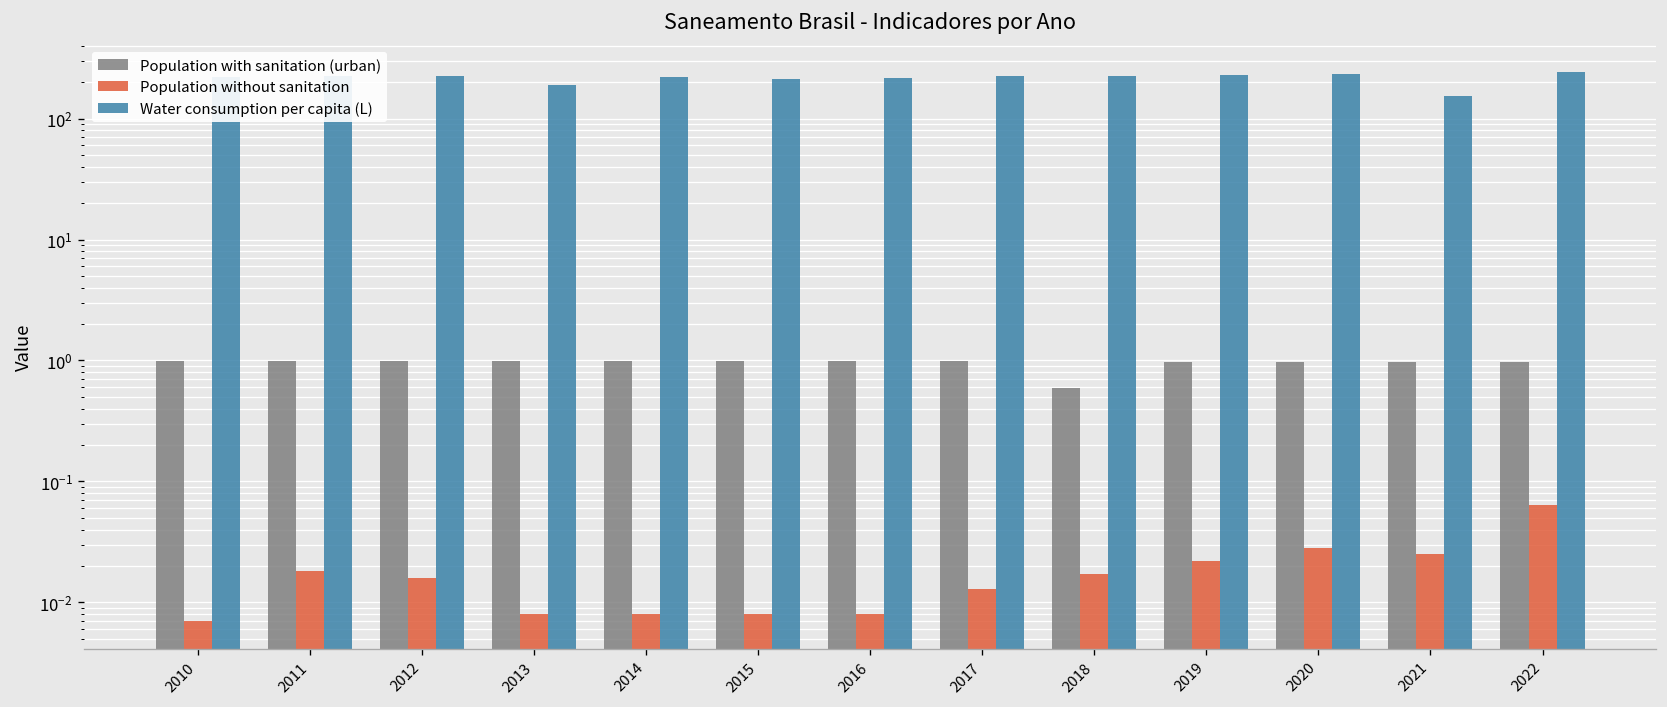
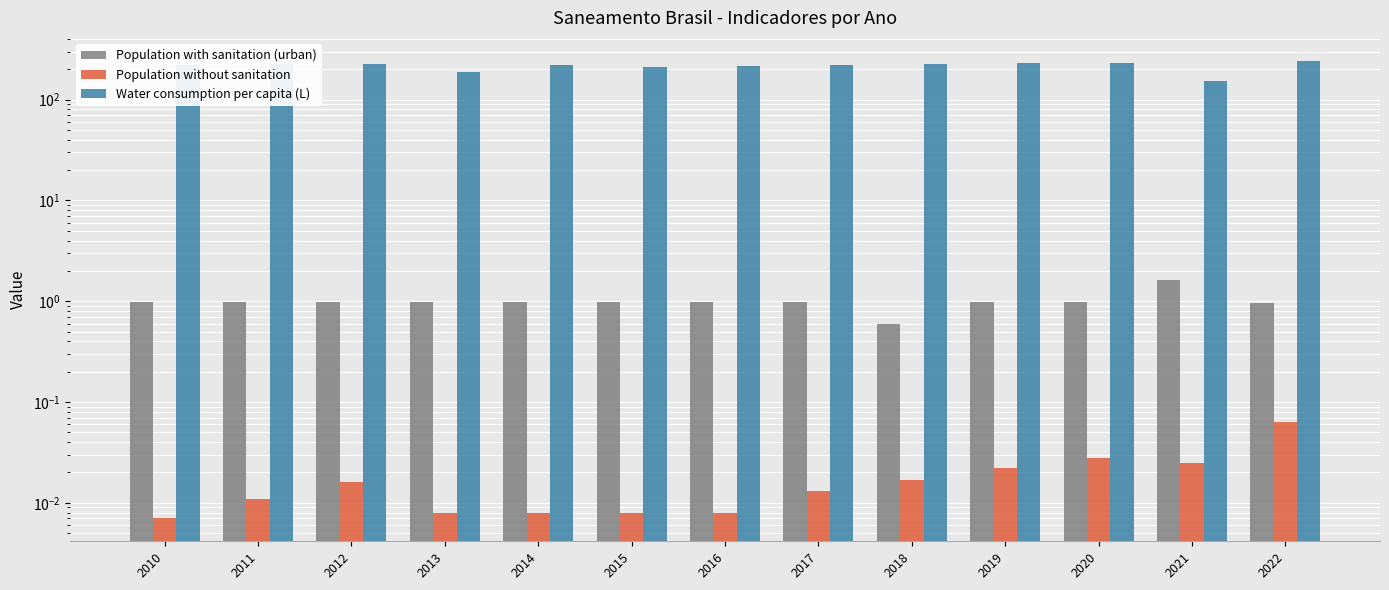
Population without sanitation, 2011: 0.018 -> 0.011
Population with sanitation (urban), 2021: 1.0 -> 1.6
